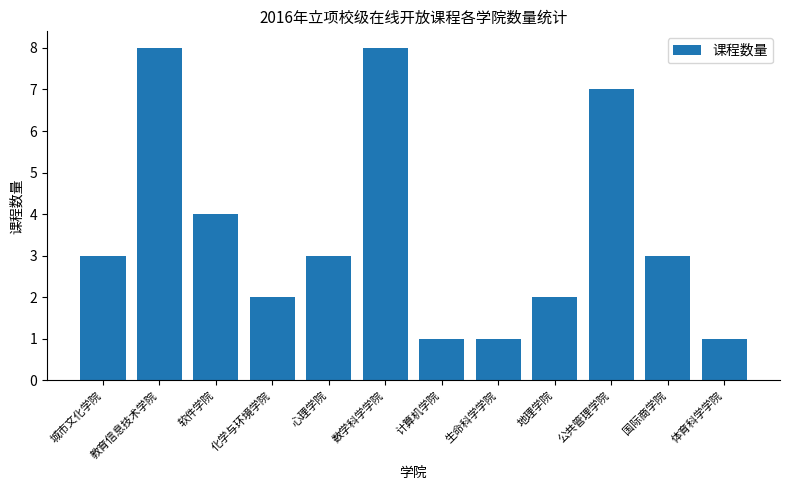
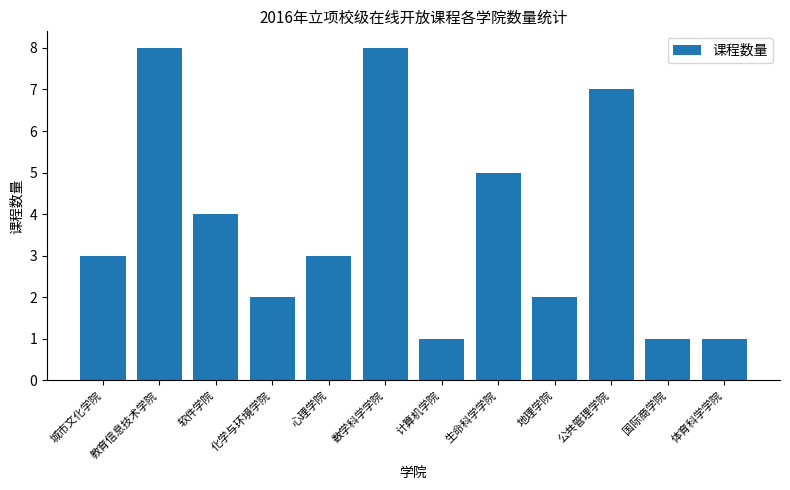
生命科学学院: 1 -> 5
国际商学院: 3 -> 1
